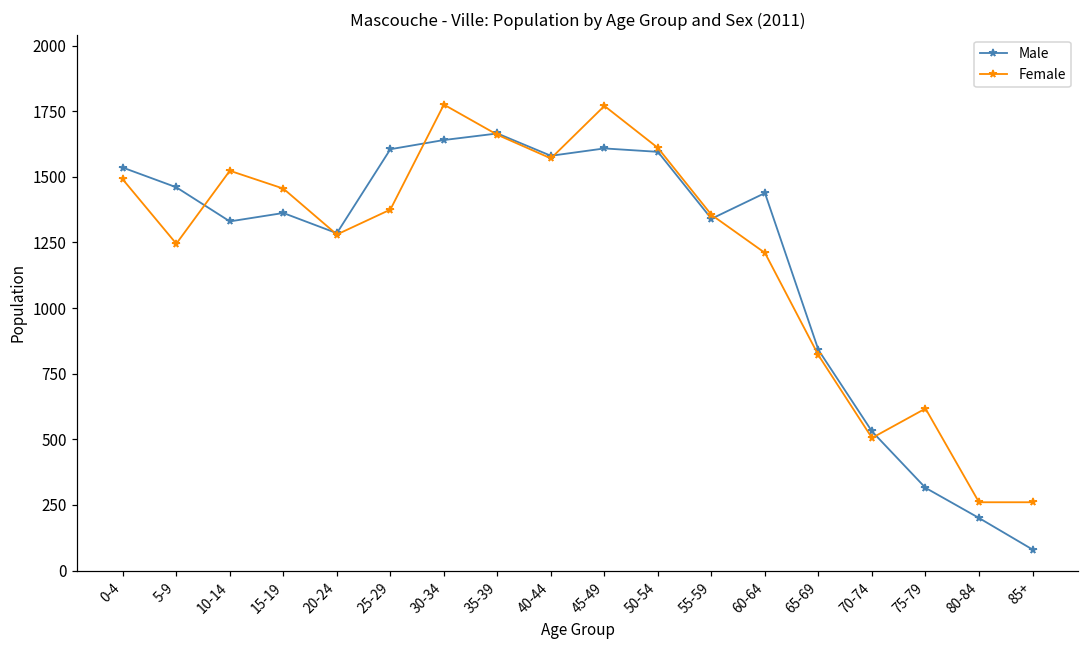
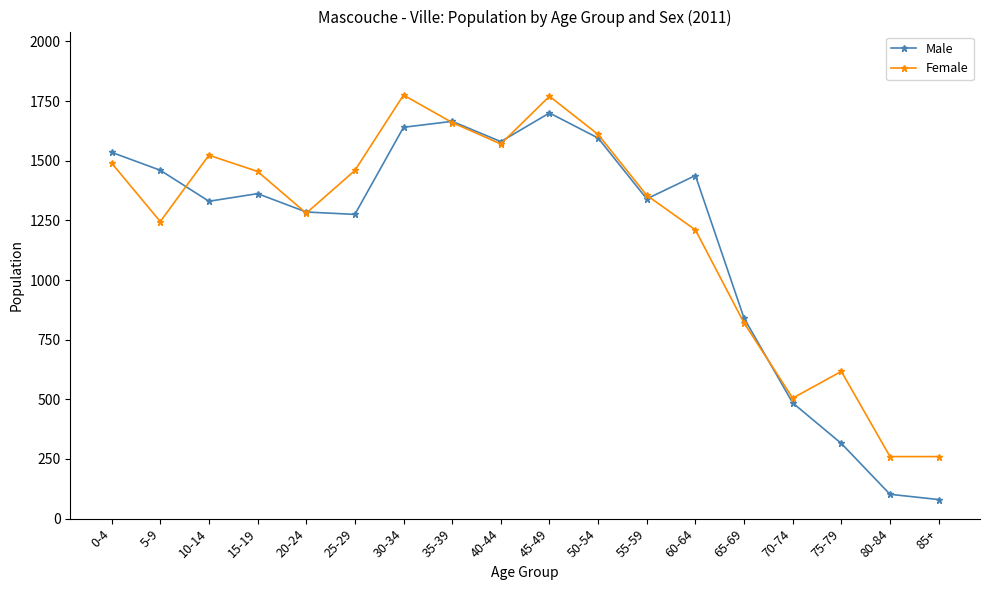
Male, 25-29: 1610 -> 1280
Female, 25-29: 1380 -> 1460
Male, 45-49: 1610 -> 1700
Male, 70-74: 530 -> 490
Male, 80-84: 200 -> 100
